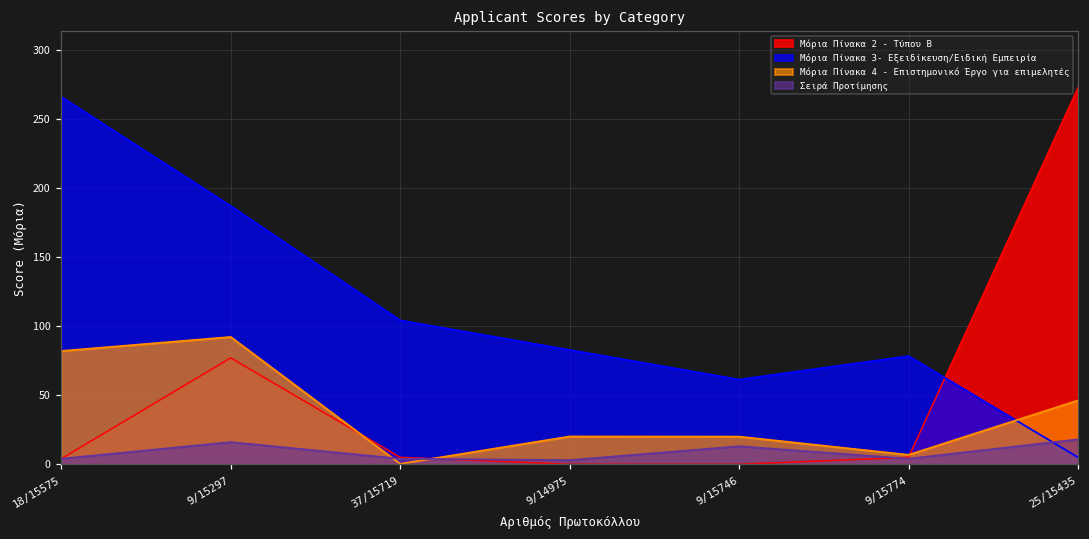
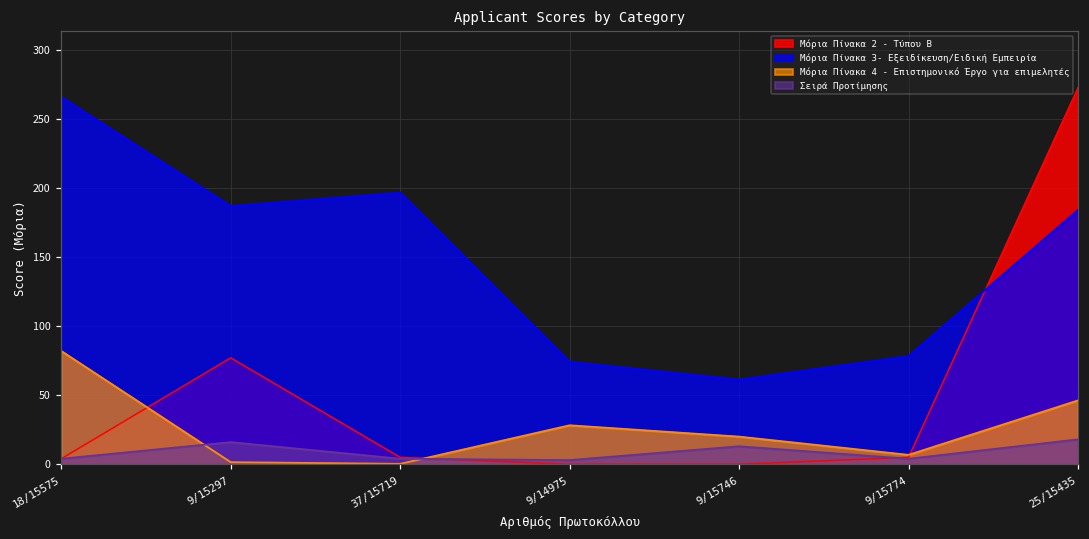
Μόρια Πίνακα 4 - Επιστημονικό Έργο για επιμελητές, 9/15297: 92 -> 2
Μόρια Πίνακα 3- Εξειδίκευση/Ειδική Εμπειρία, 37/15719: 104 -> 197
Μόρια Πίνακα 3- Εξειδίκευση/Ειδική Εμπειρία, 9/14975: 83 -> 74
Μόρια Πίνακα 4 - Επιστημονικό Έργο για επιμελητές, 9/14975: 20 -> 28
Μόρια Πίνακα 3- Εξειδίκευση/Ειδική Εμπειρία, 25/15435: 5 -> 184
